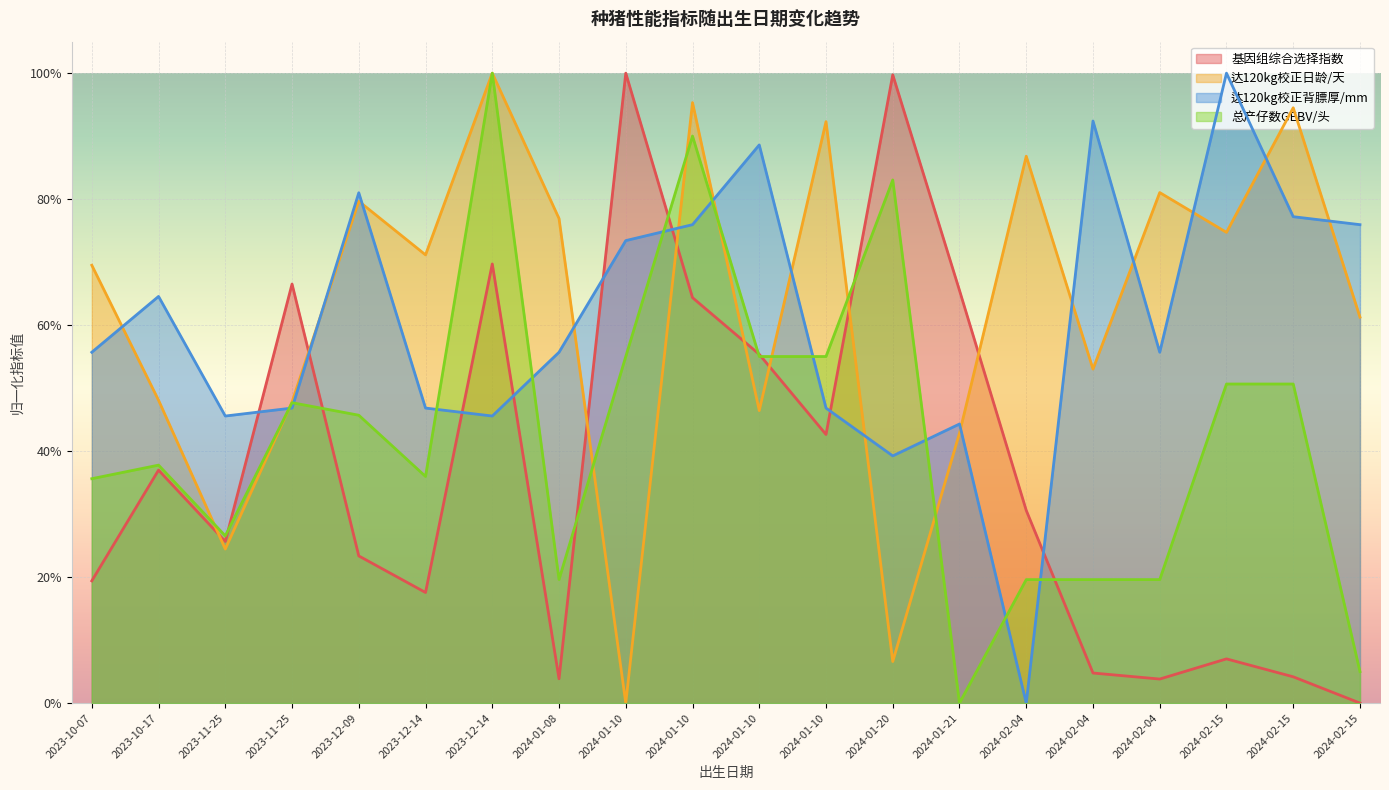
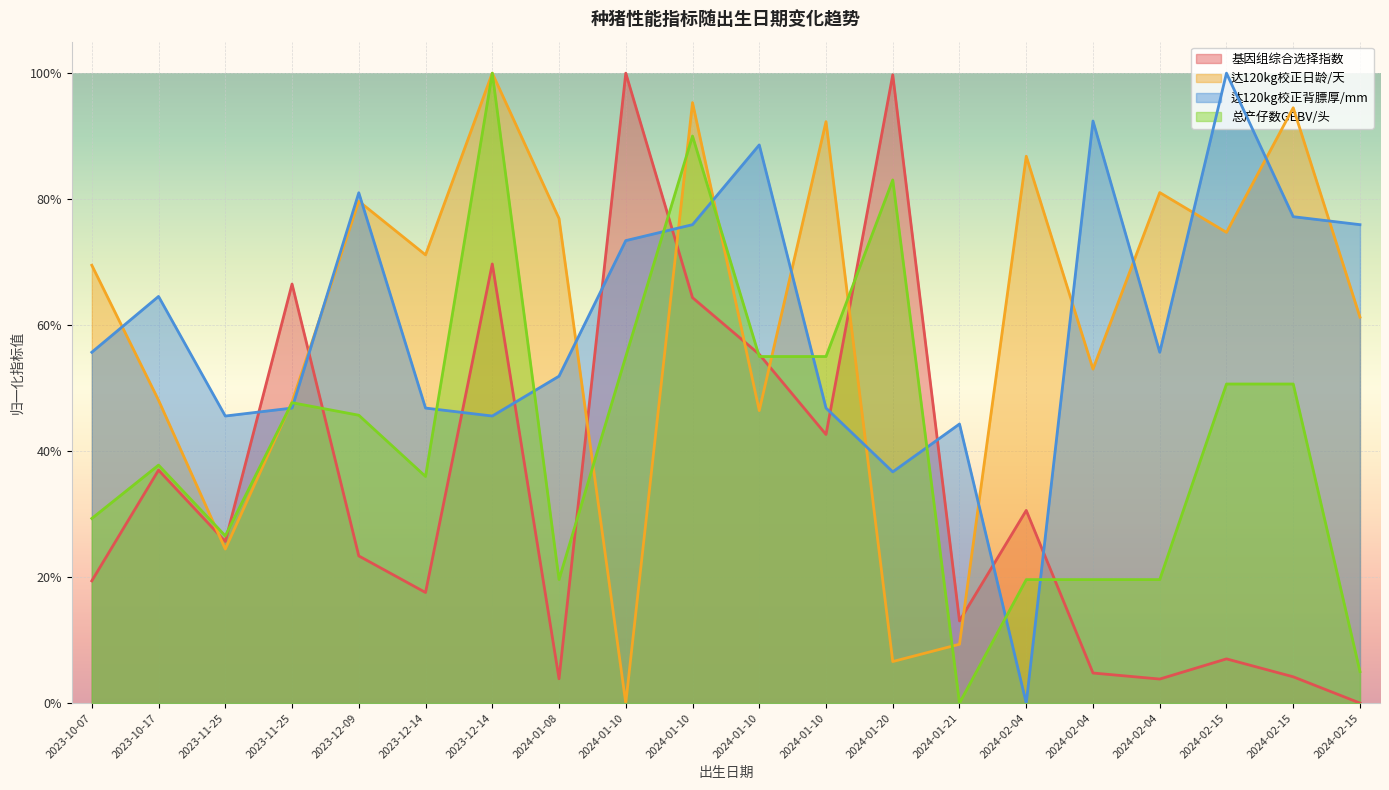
总产仔数GEBV/头, 2023-10-07: 36% -> 29%
达120kg校正背膘厚/mm, 2024-01-08: 56% -> 52%
达120kg校正背膘厚/mm, 2024-01-20: 39% -> 37%
基因组综合选择指数, 2024-01-21: 66% -> 13%
达120kg校正日龄/天, 2024-01-21: 43% -> 9%
